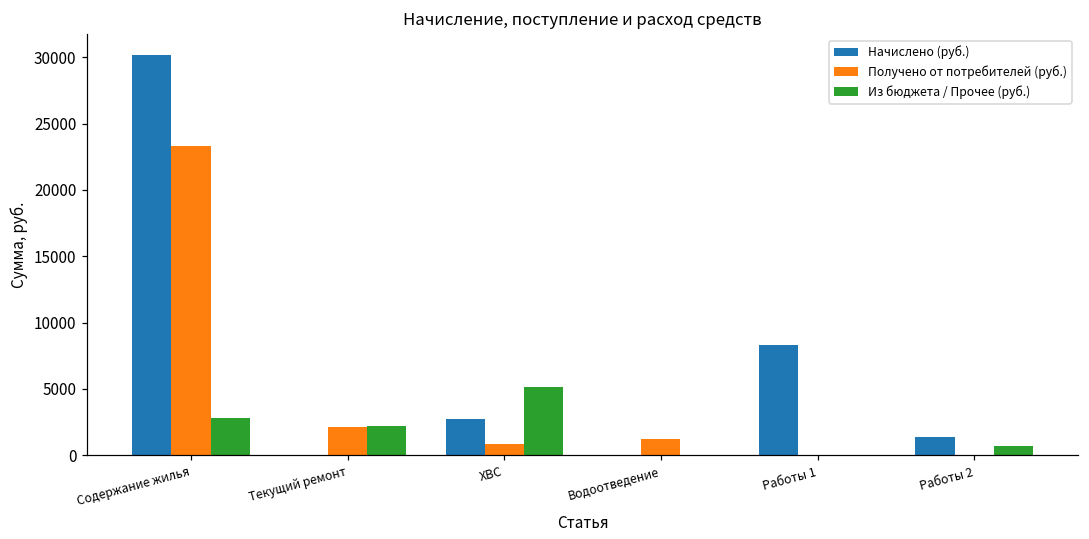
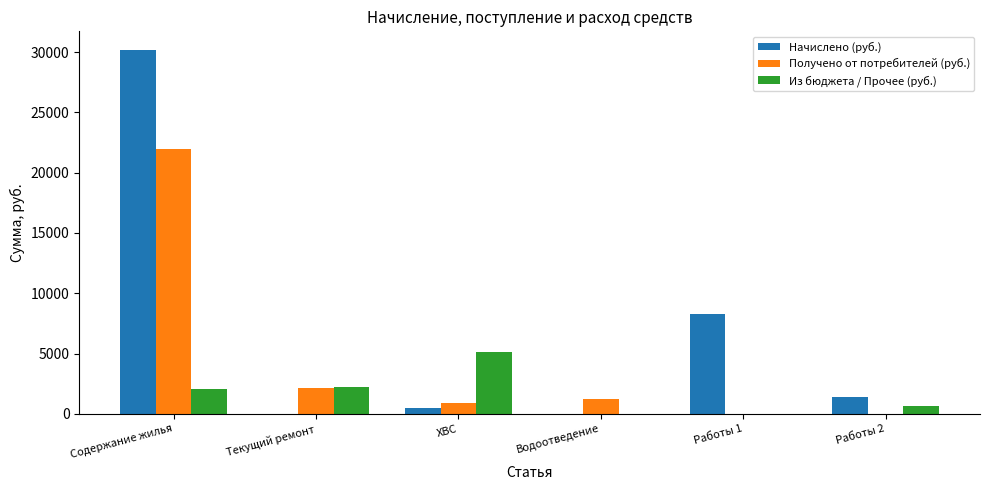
Получено от потребителей (руб.), Содержание жилья: 23300 -> 21900
Из бюджета / Прочее (руб.), Содержание жилья: 2800 -> 2100
Начислено (руб.), ХВС: 2700 -> 500
